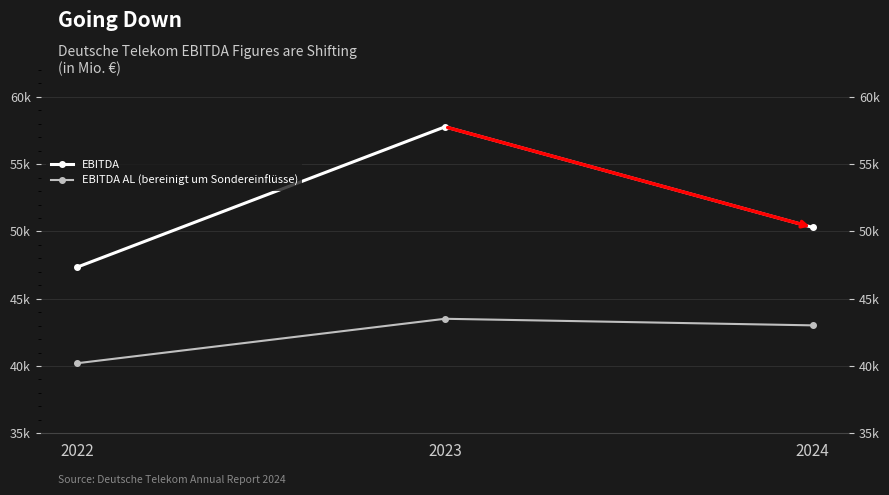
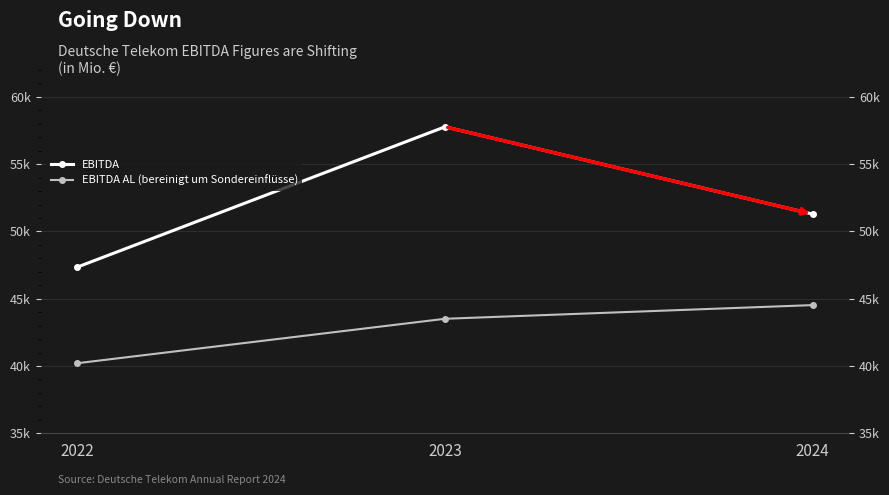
EBITDA, 2024: 50300 -> 51300
EBITDA AL (bereinigt um Sondereinflüsse), 2024: 43000 -> 44500
